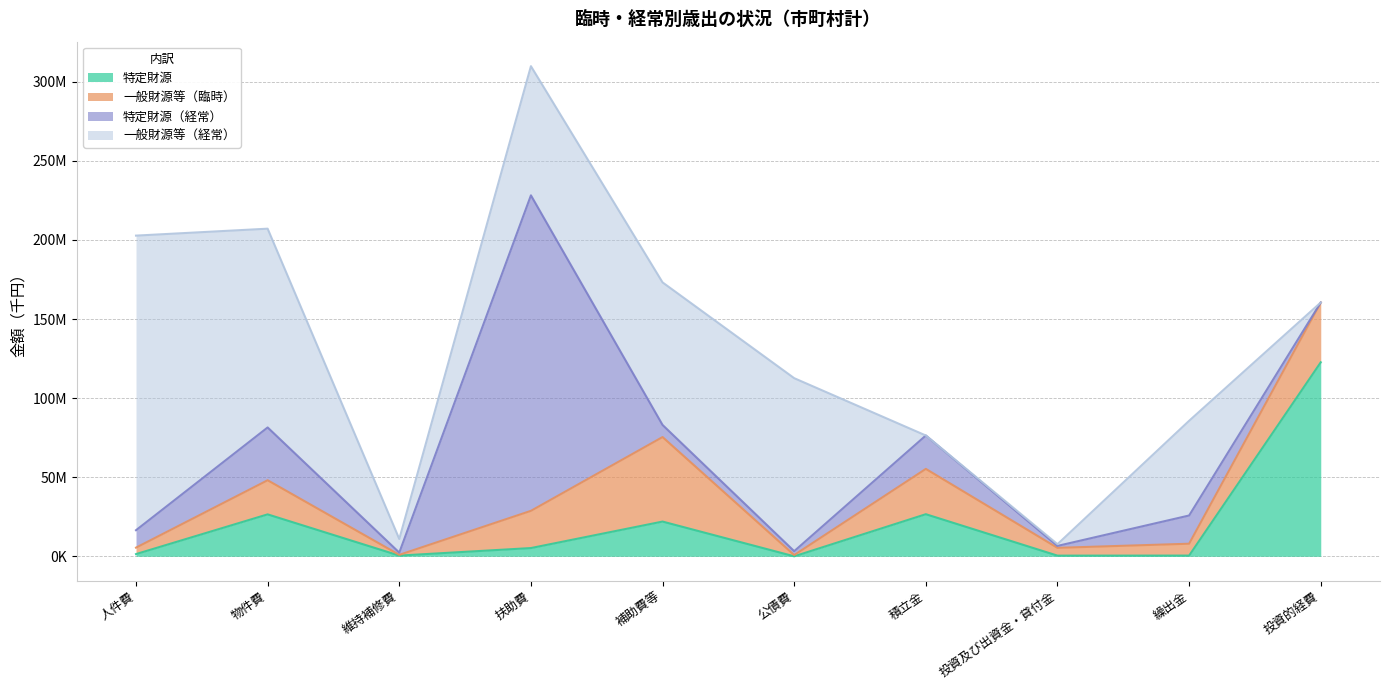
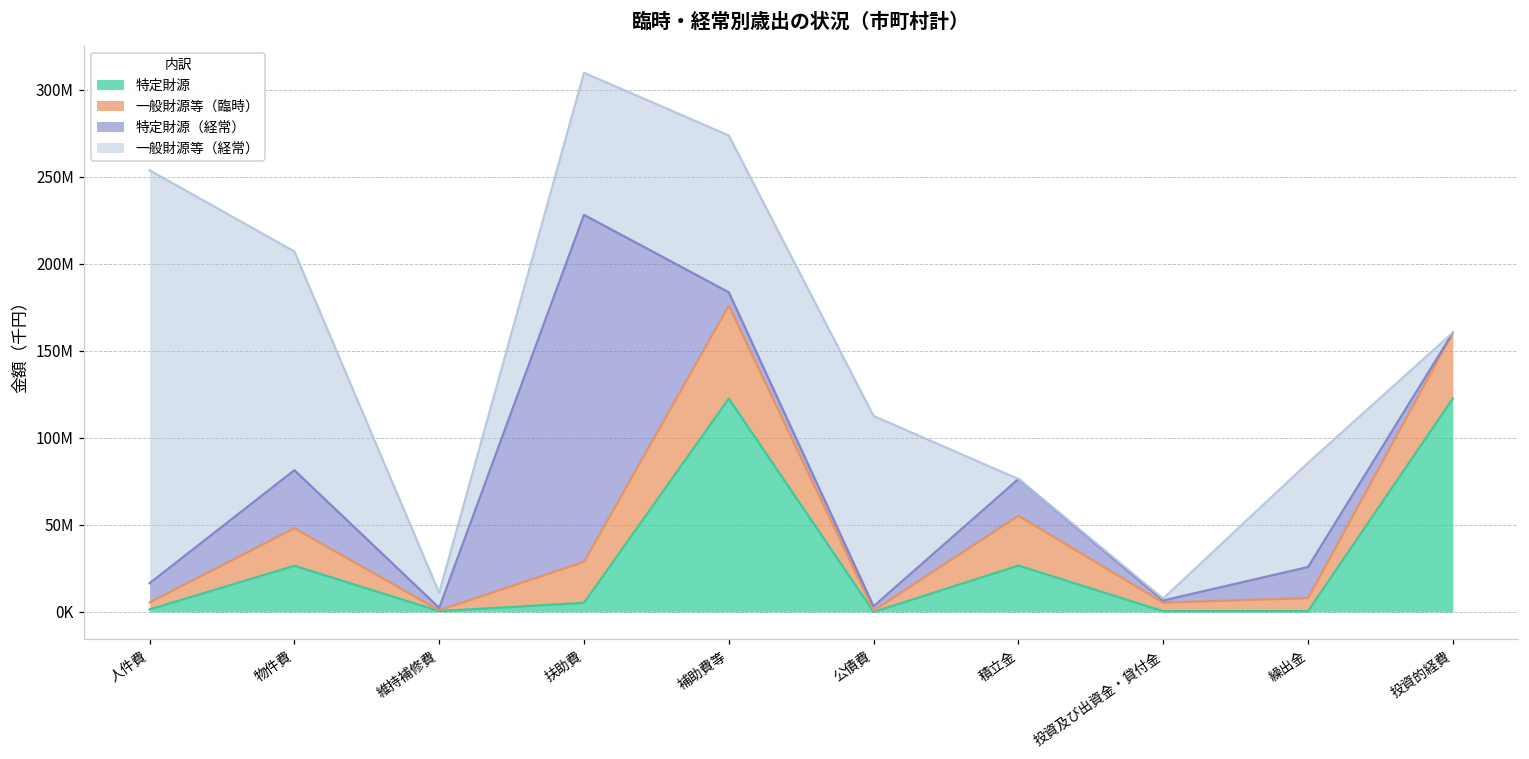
一般財源等（経常）, 人件費: 186000000 -> 237000000
特定財源, 補助費等: 22000000 -> 123000000
